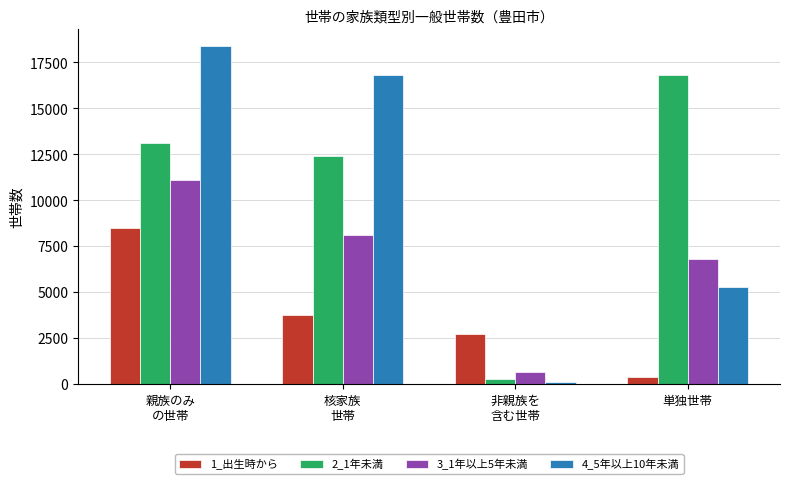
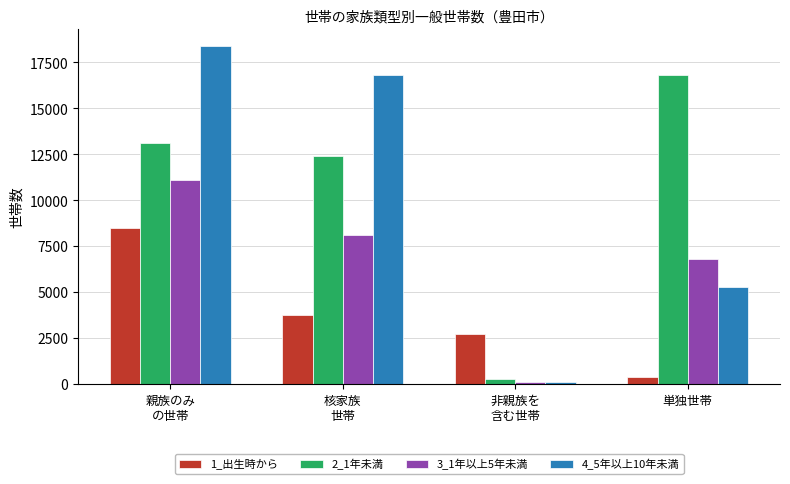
3_1年以上5年未満, 非親族を 含む世帯: 700 -> 100
